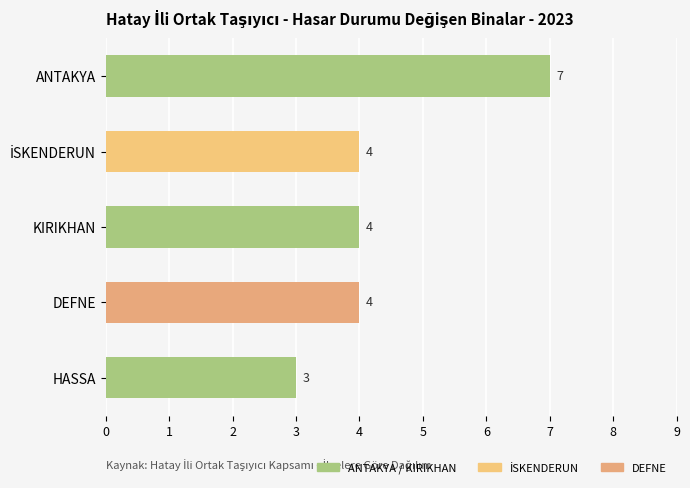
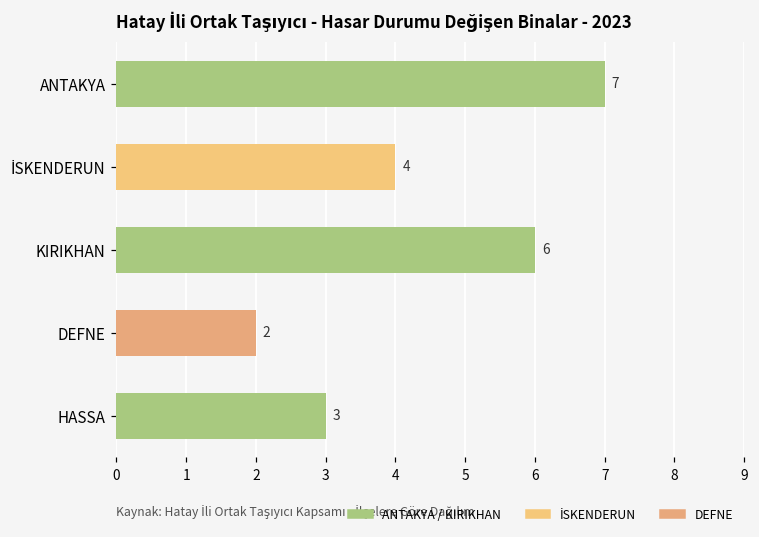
KIRIKHAN: 4 -> 6
DEFNE: 4 -> 2
